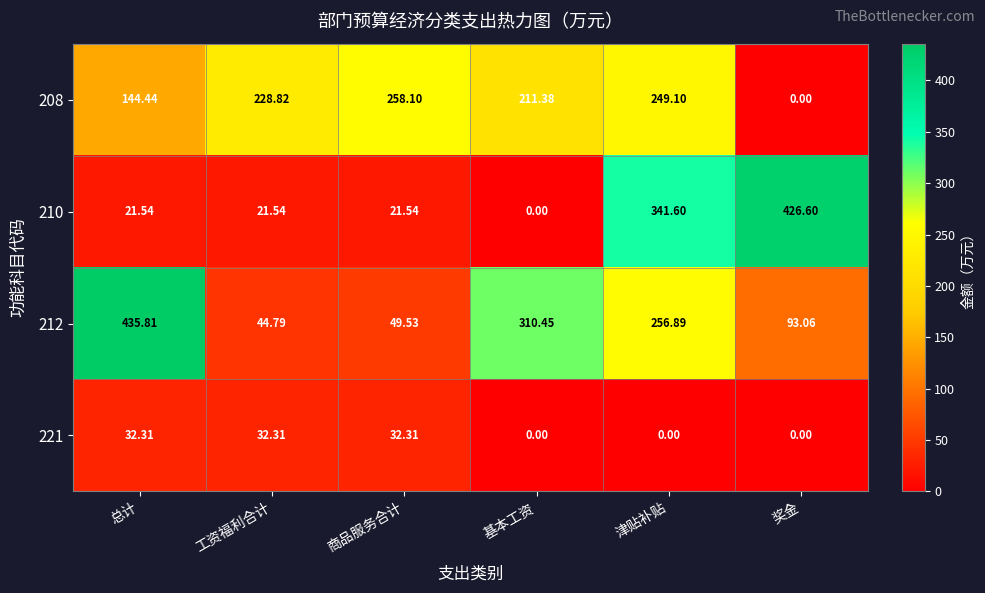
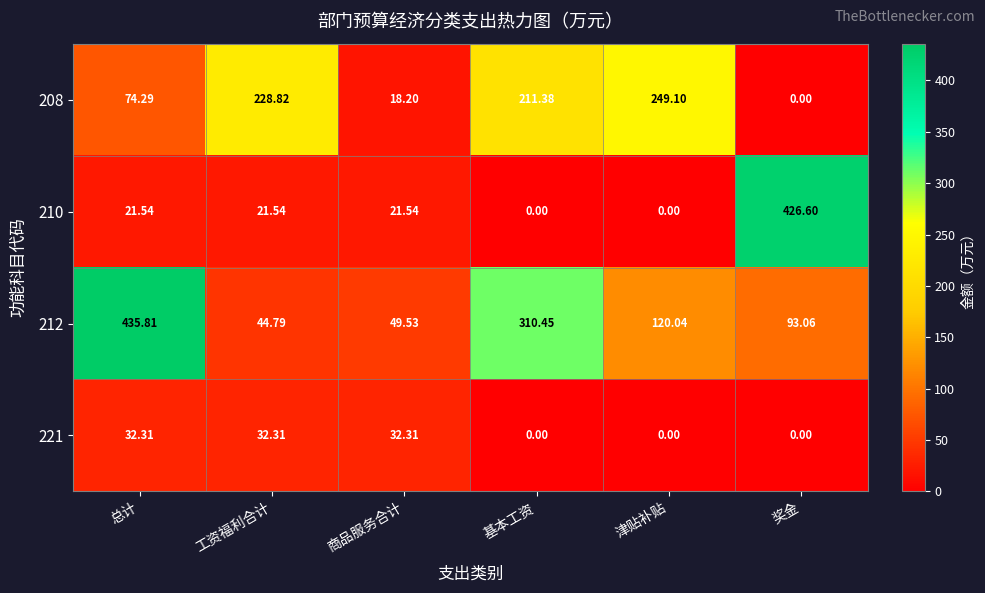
208, 总计: 144.44 -> 74.29
208, 商品服务合计: 258.10 -> 18.20
210, 津贴补贴: 341.60 -> 0.00
212, 津贴补贴: 256.89 -> 120.04
